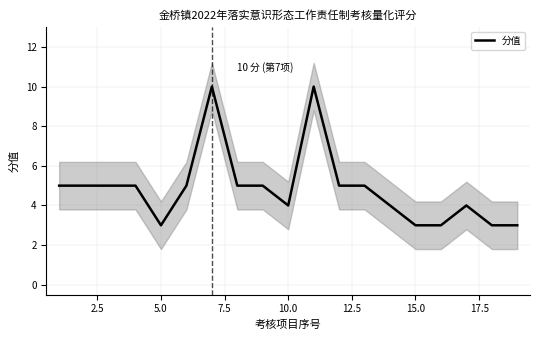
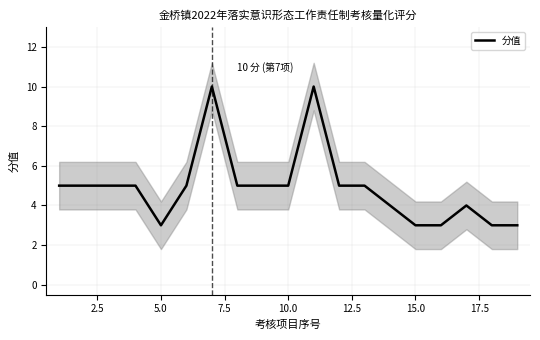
分值, 10.0: 4 -> 5
